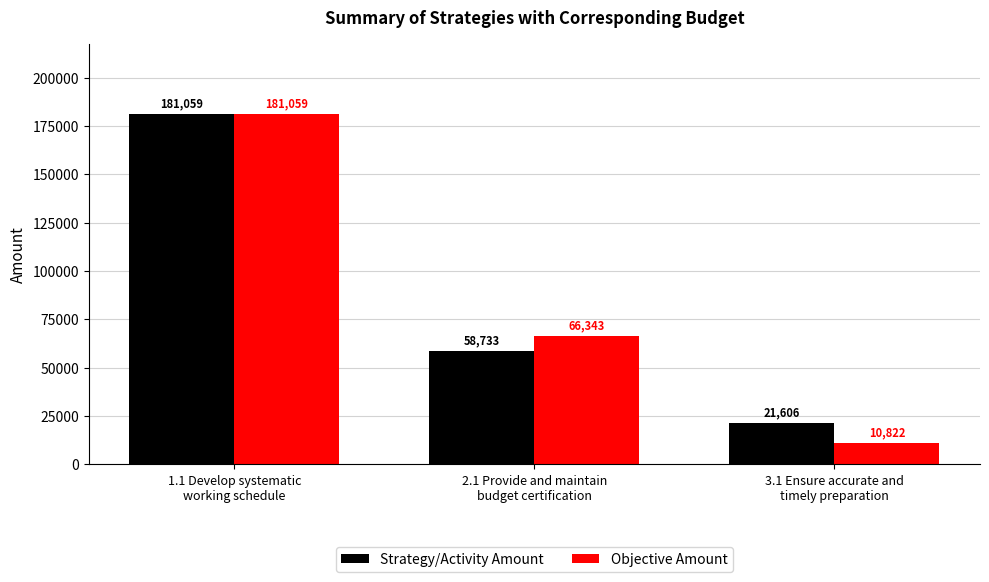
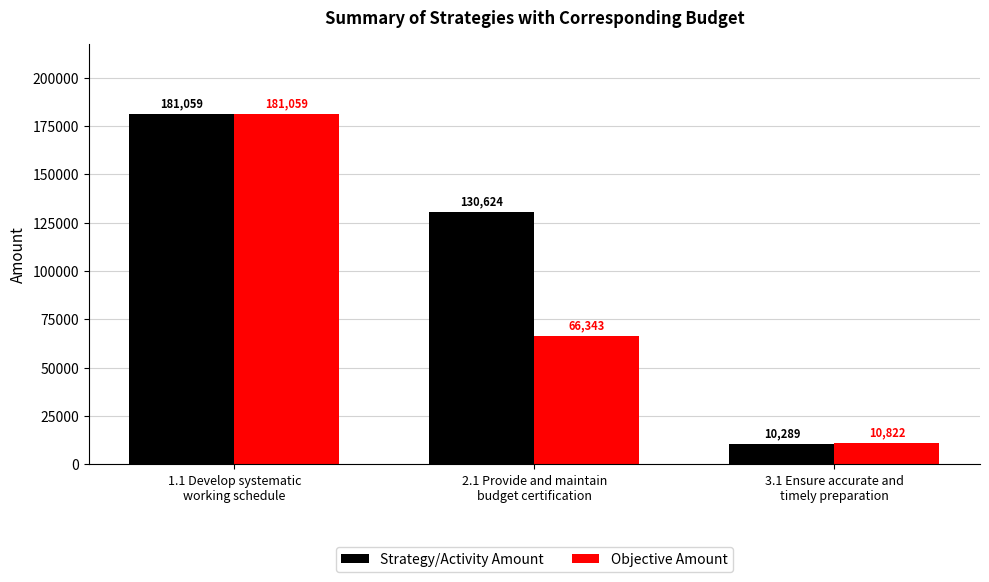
Strategy/Activity Amount, 2.1 Provide and maintain budget certification: 58,733 -> 130,624
Strategy/Activity Amount, 3.1 Ensure accurate and timely preparation: 21,606 -> 10,289
